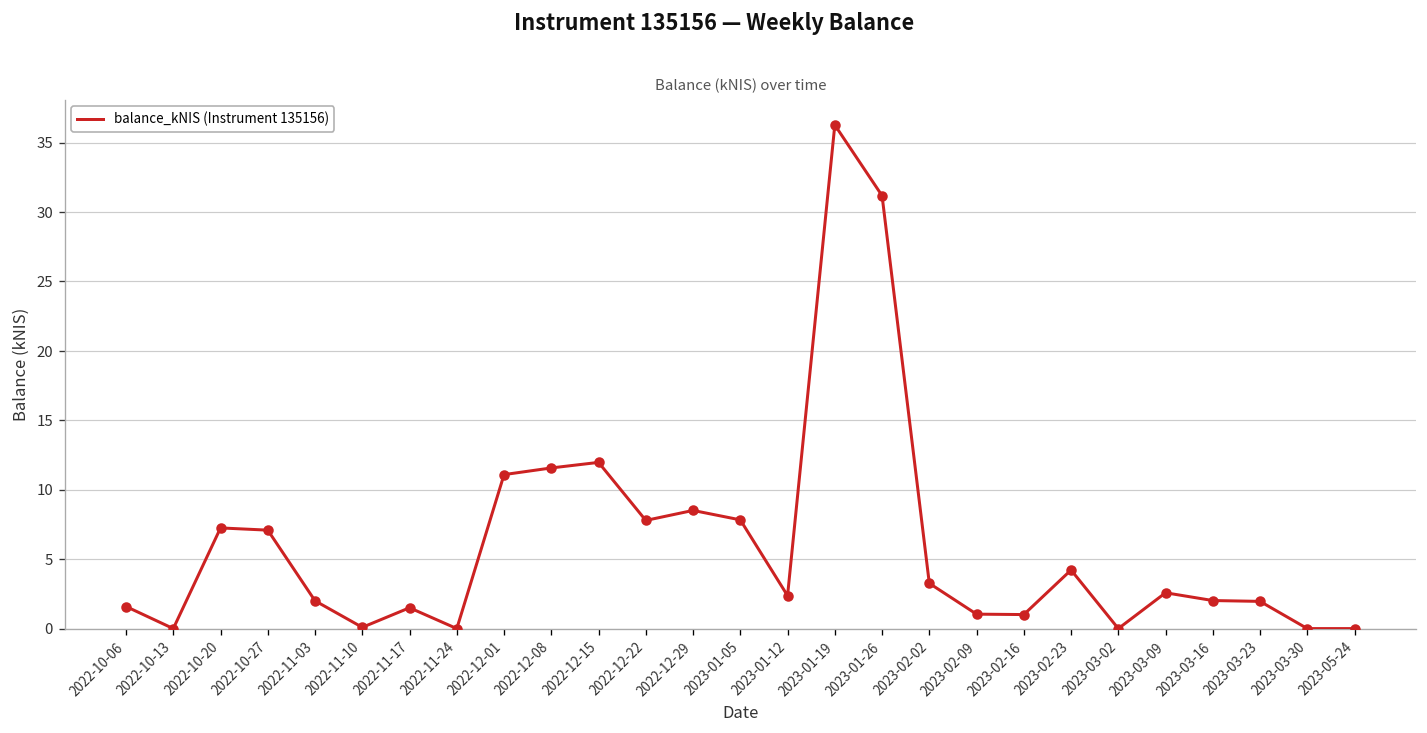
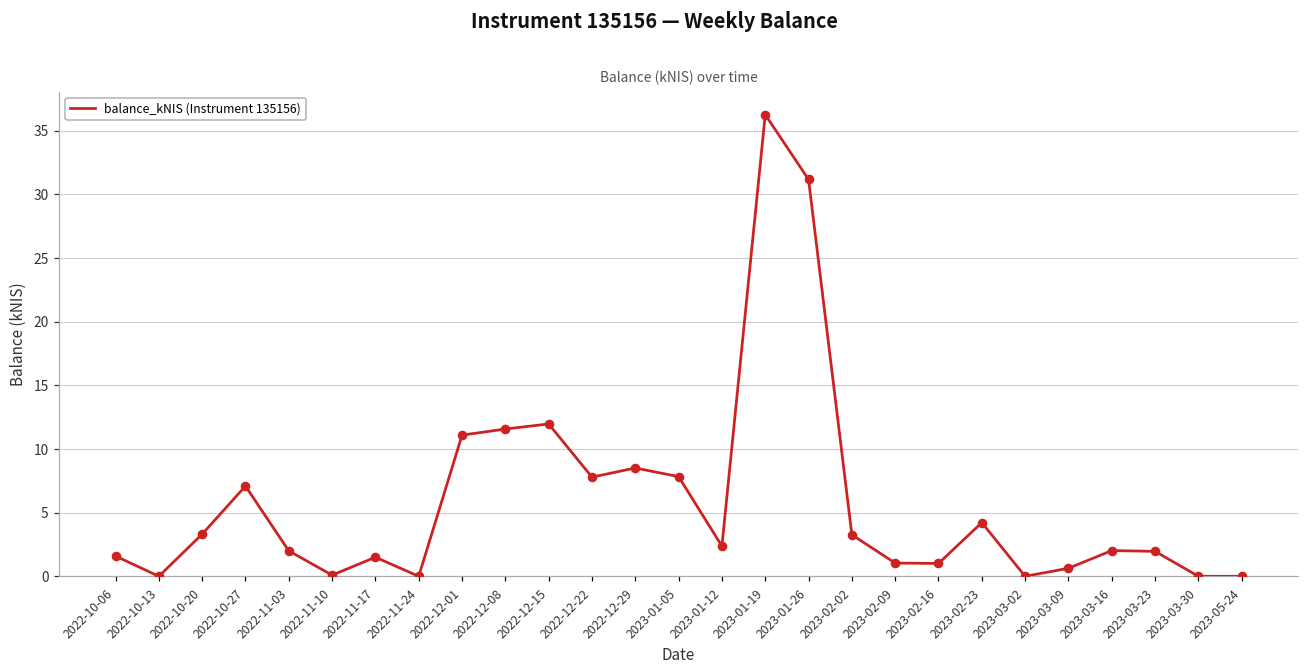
2022-10-20: 7.3 -> 3.3
2023-03-09: 2.6 -> 0.6
